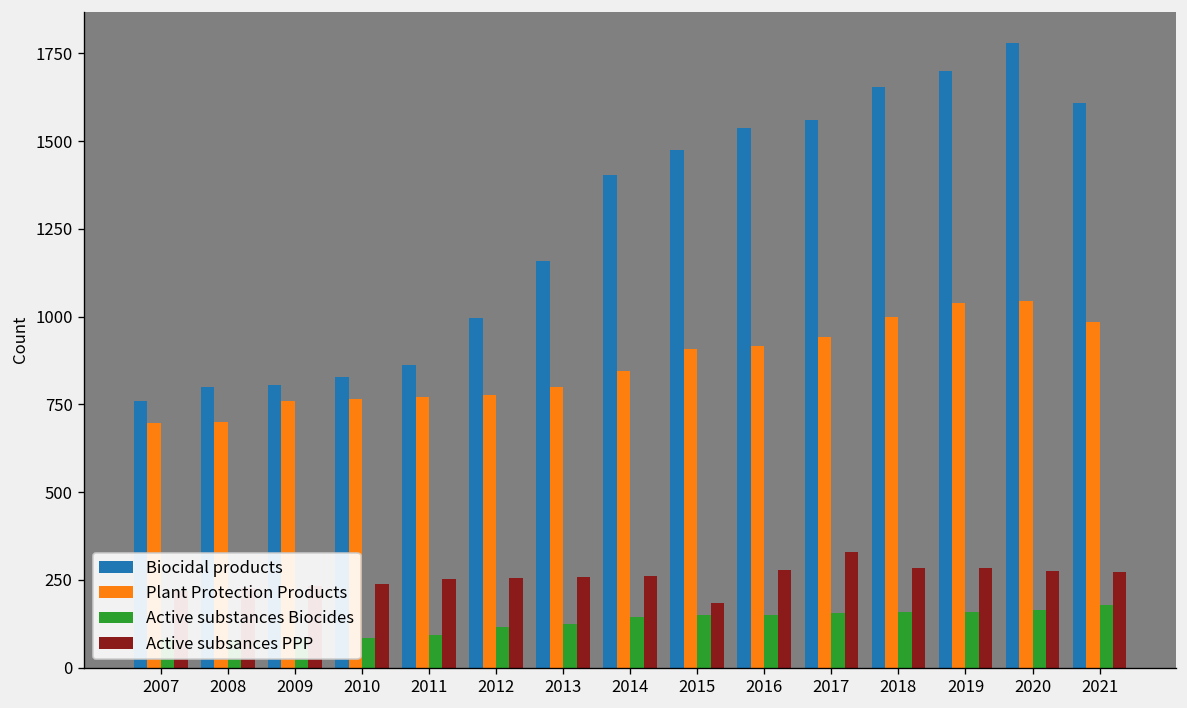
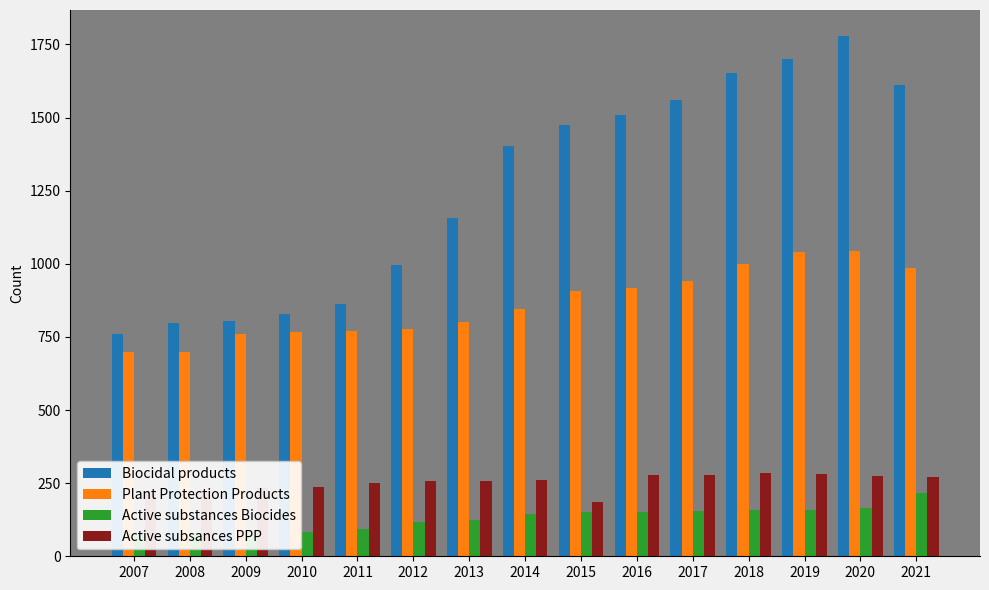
Biocidal products, 2016: 1540 -> 1510
Active subsances PPP, 2017: 330 -> 280
Active substances Biocides, 2021: 180 -> 220
